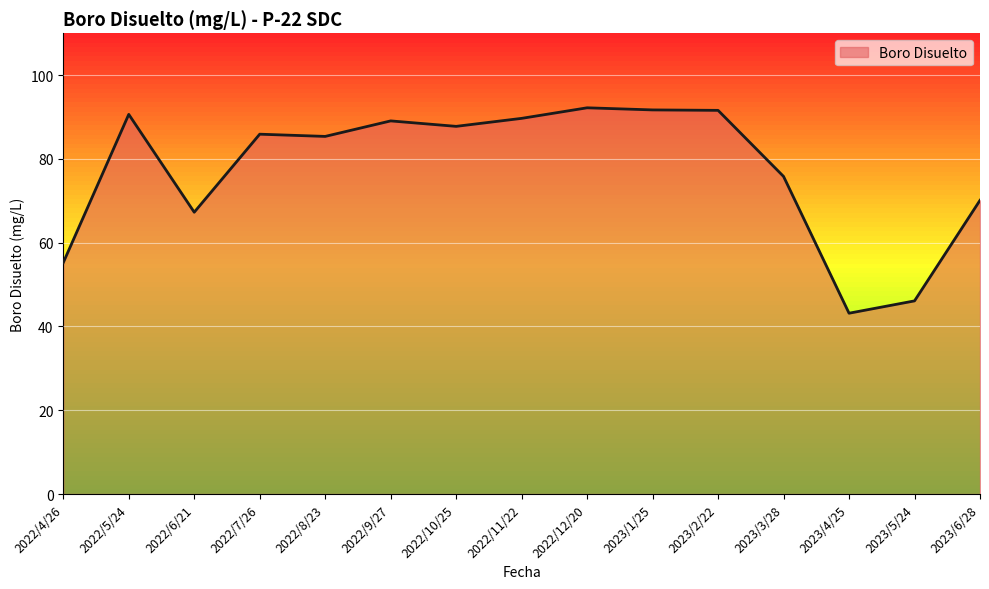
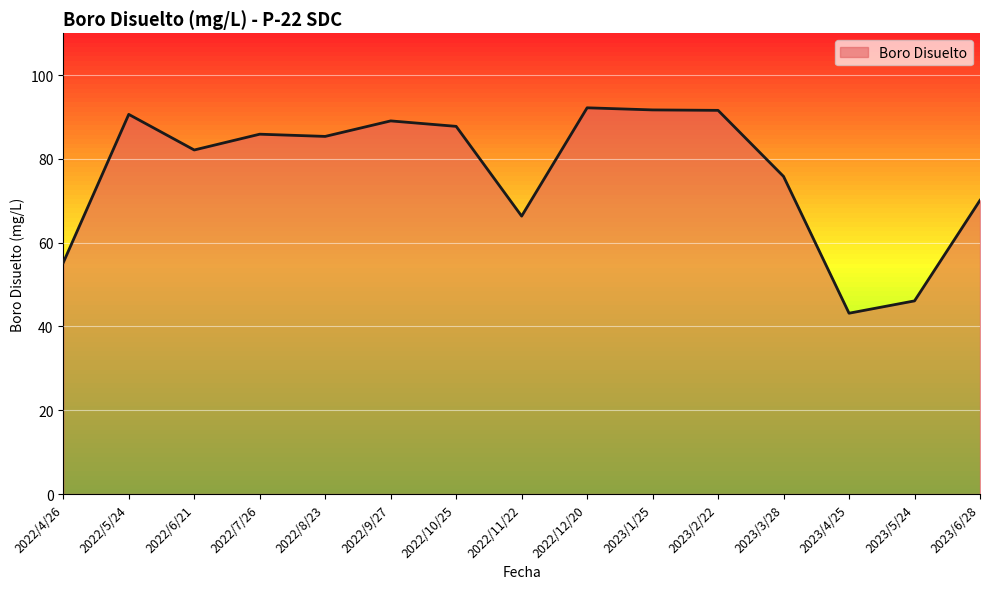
2022/6/21: 67 -> 82
2022/11/22: 90 -> 66
